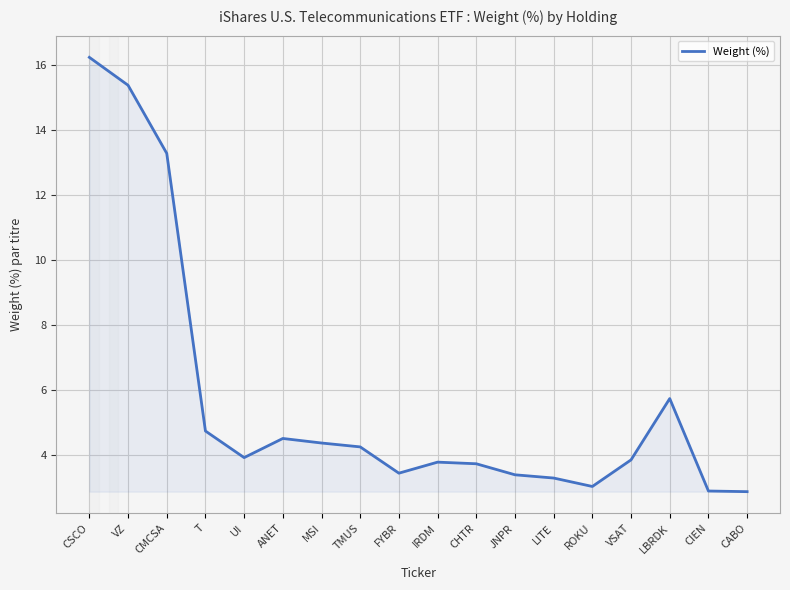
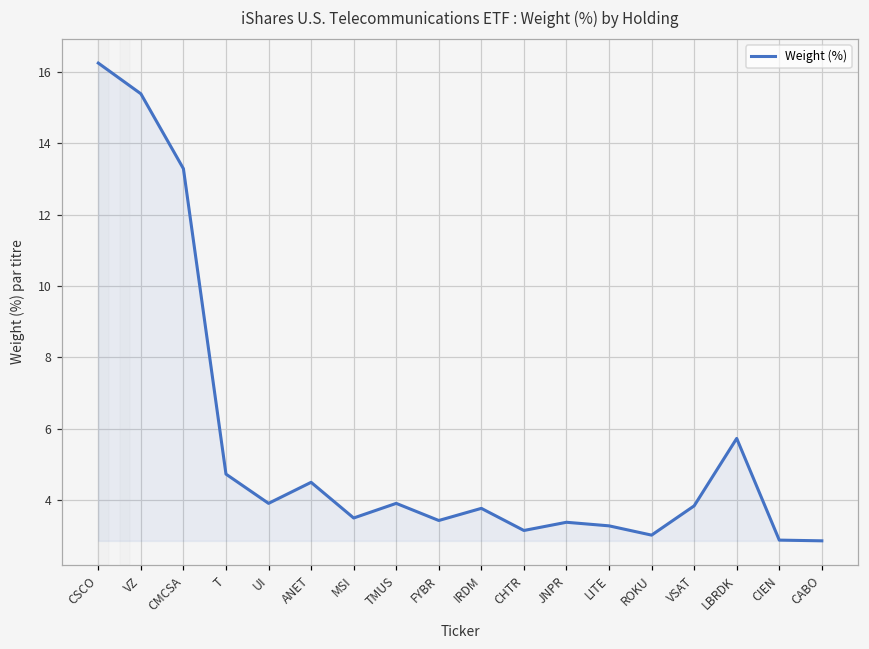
MSI: 4.4 -> 3.5
TMUS: 4.2 -> 3.9
CHTR: 3.7 -> 3.2
